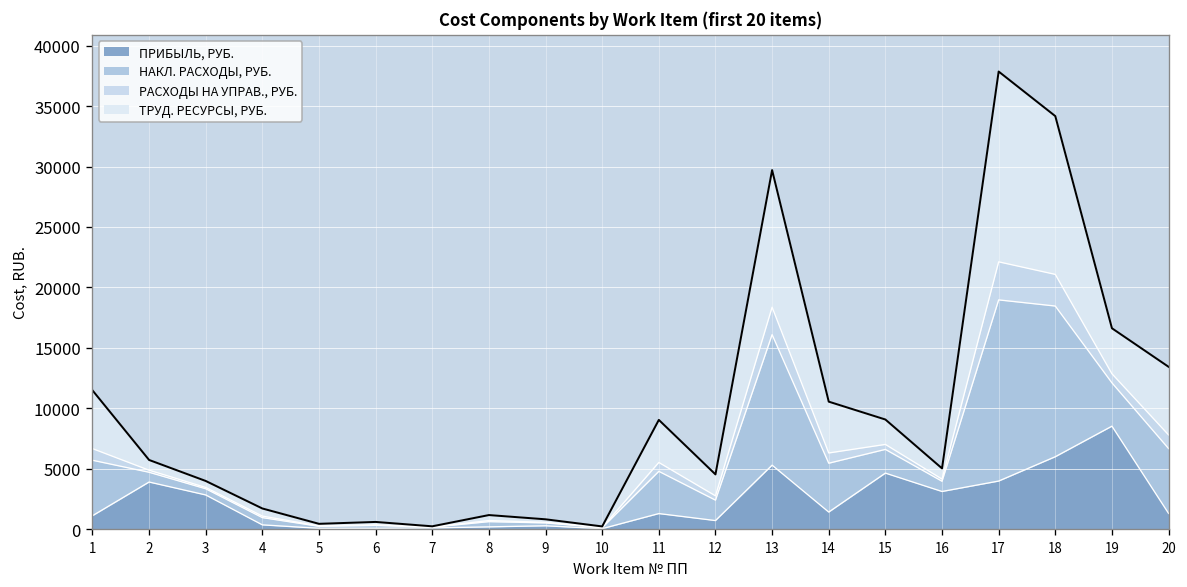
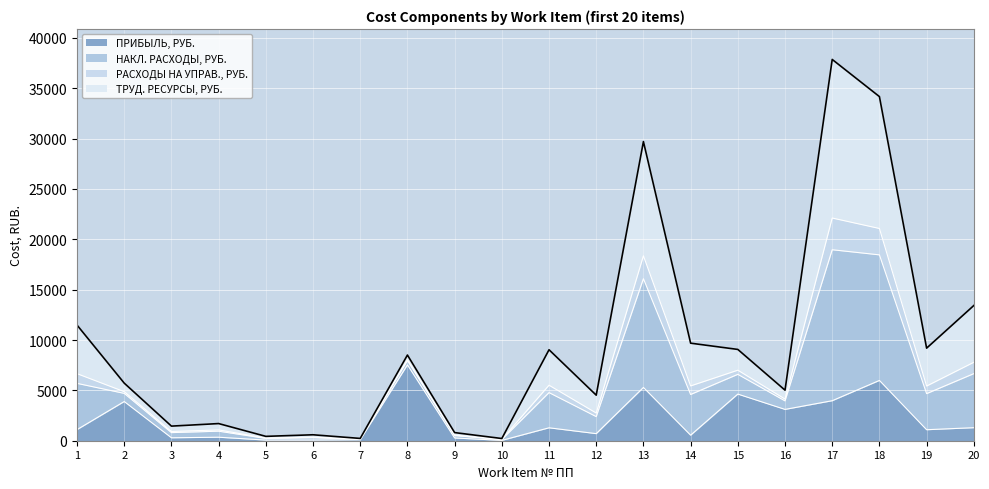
ПРИБЫЛЬ, РУБ., 3: 2800 -> 300
ПРИБЫЛЬ, РУБ., 8: 200 -> 7500
ПРИБЫЛЬ, РУБ., 14: 1400 -> 500
ПРИБЫЛЬ, РУБ., 19: 8500 -> 1100
